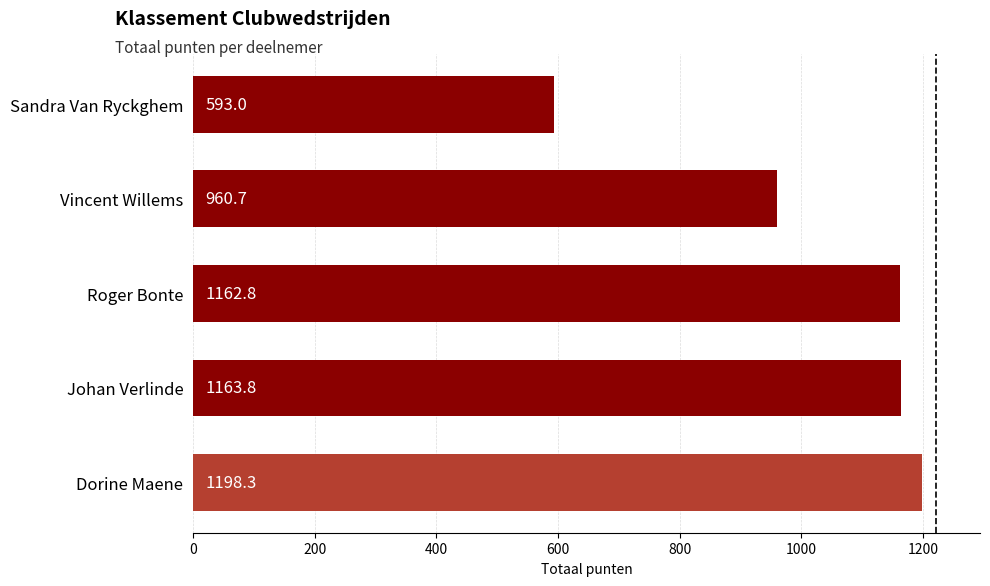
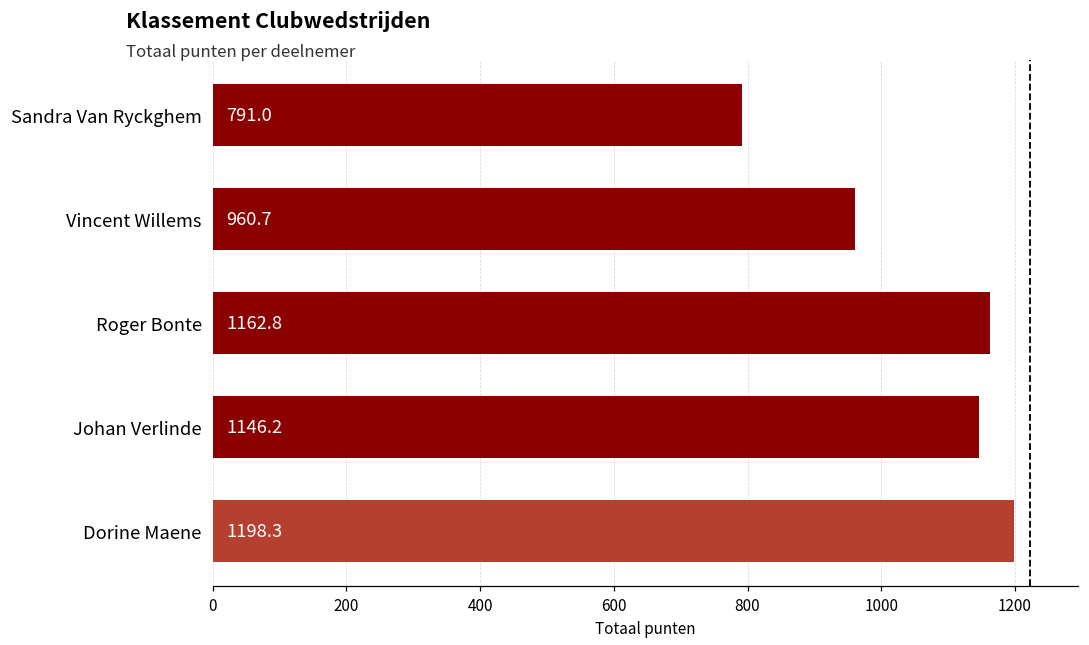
Sandra Van Ryckghem: 593.0 -> 791.0
Johan Verlinde: 1163.8 -> 1146.2
